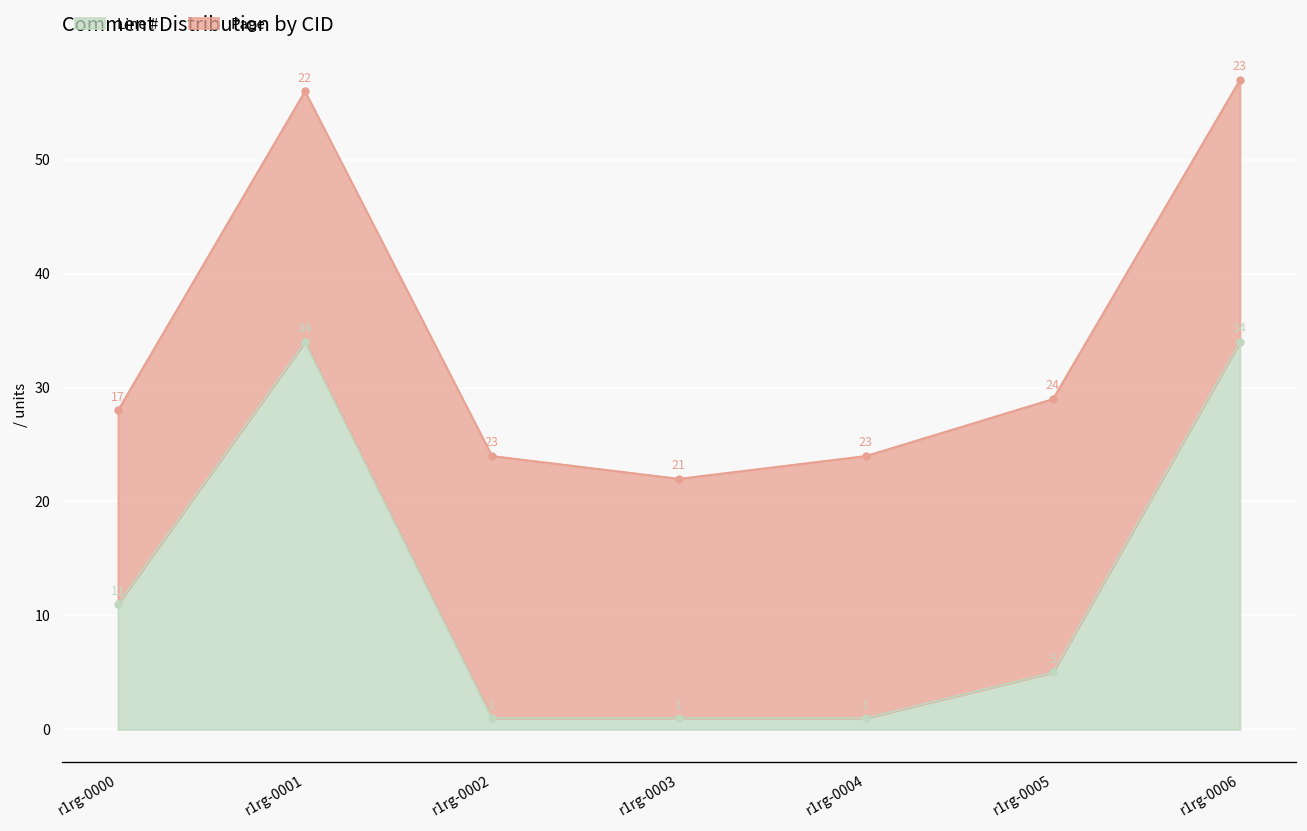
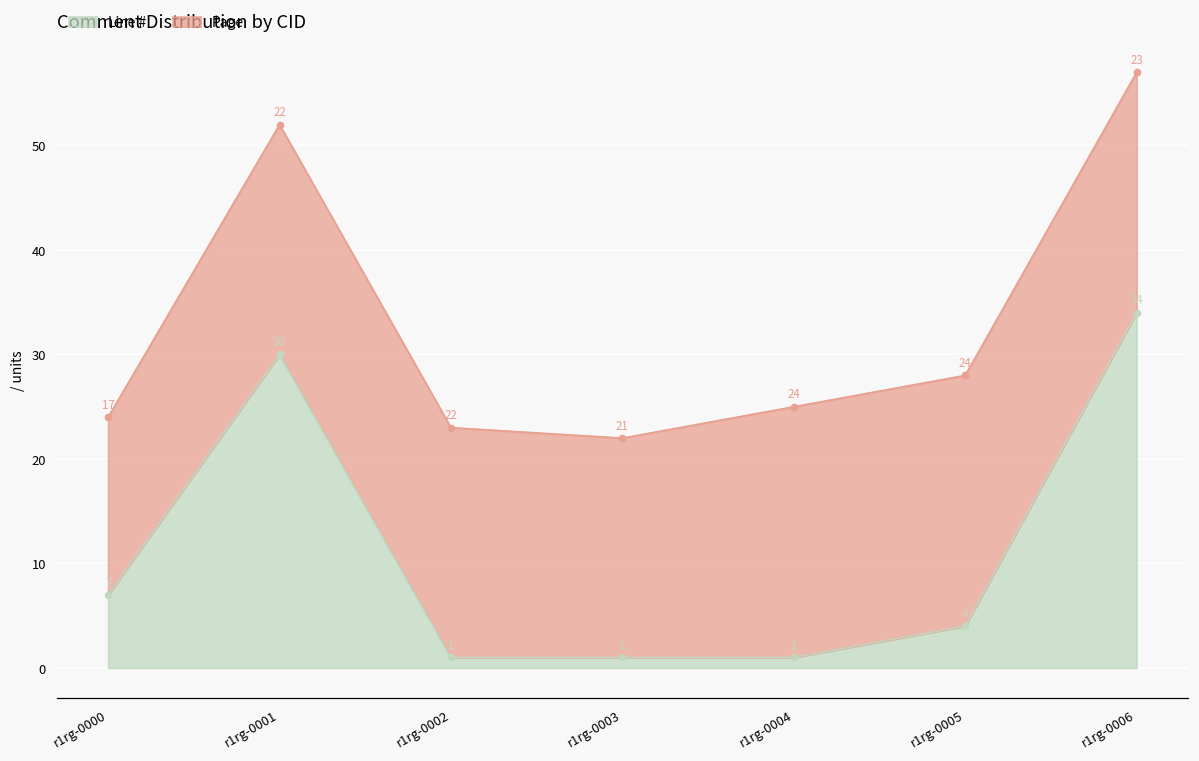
Line #, r1rg-0000: 11 -> 7
Line #, r1rg-0001: 34 -> 30
Page, r1rg-0002: 23 -> 22
Page, r1rg-0004: 23 -> 24
Line #, r1rg-0005: 5 -> 4
